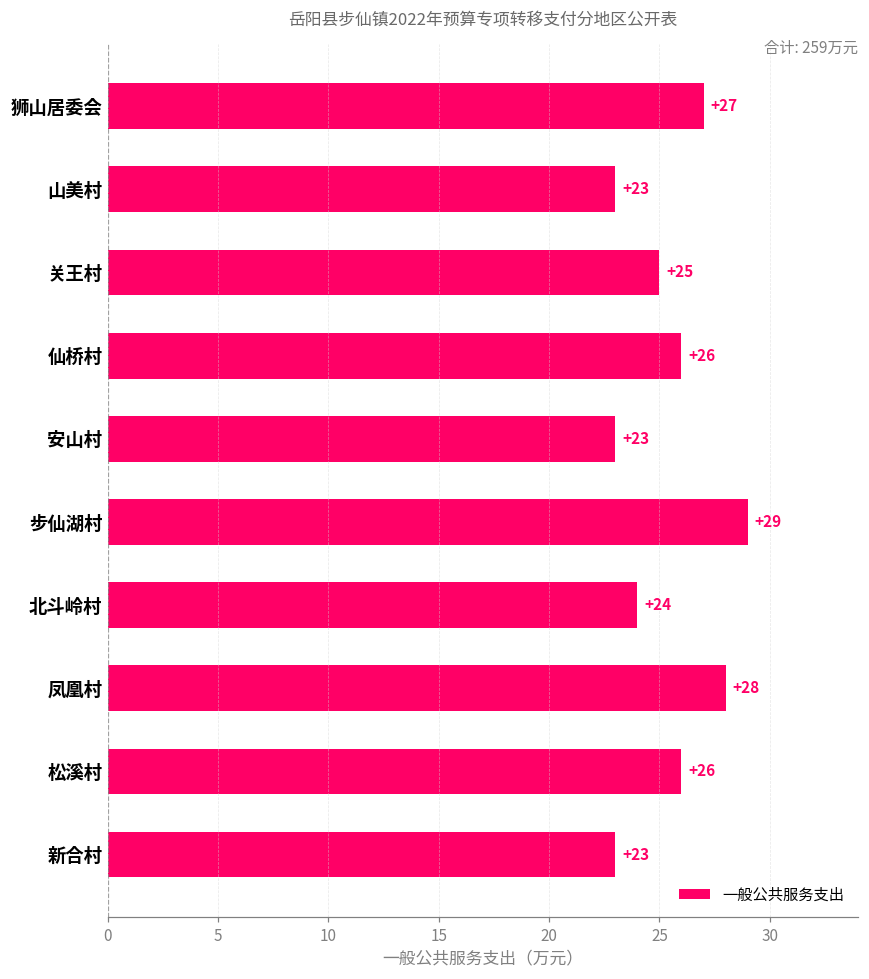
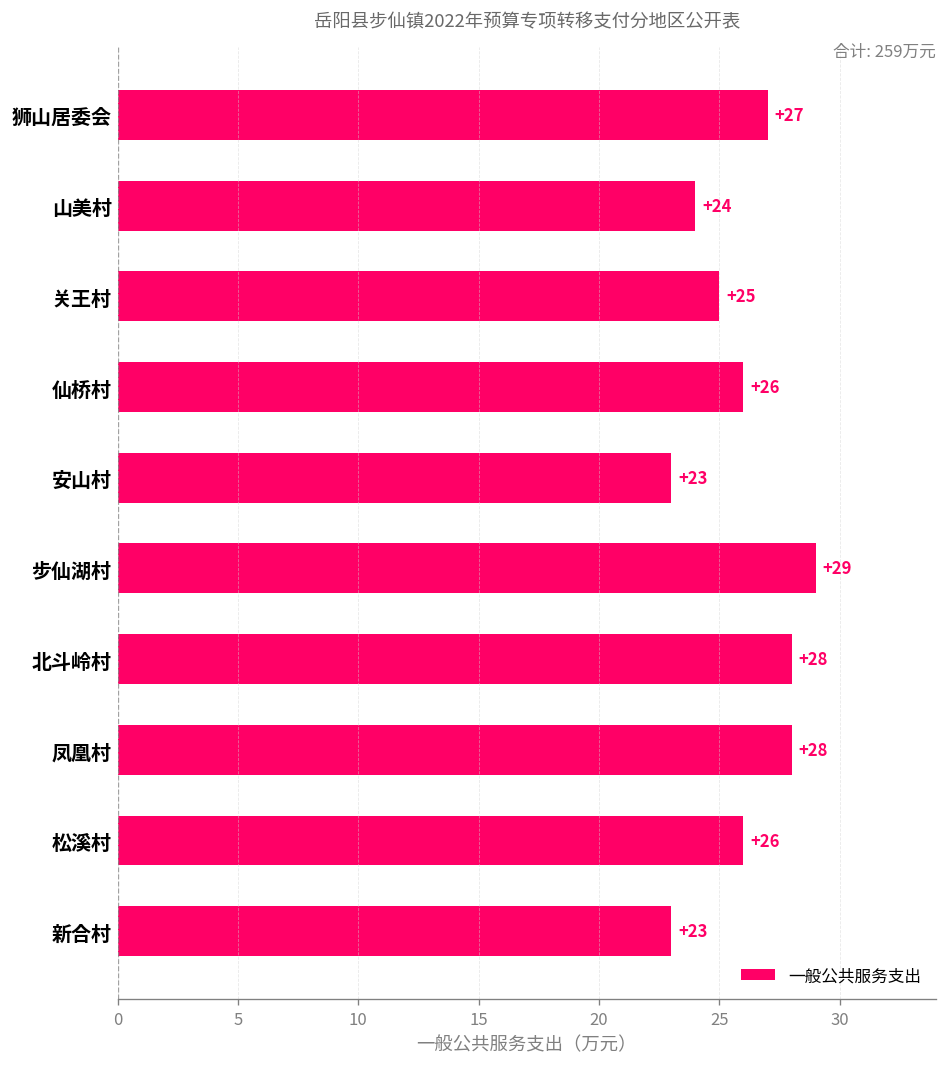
山美村: +23 -> +24
北斗岭村: +24 -> +28
